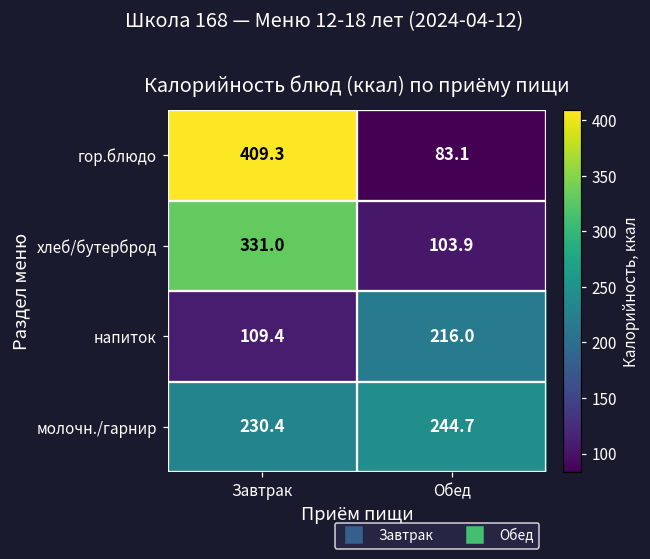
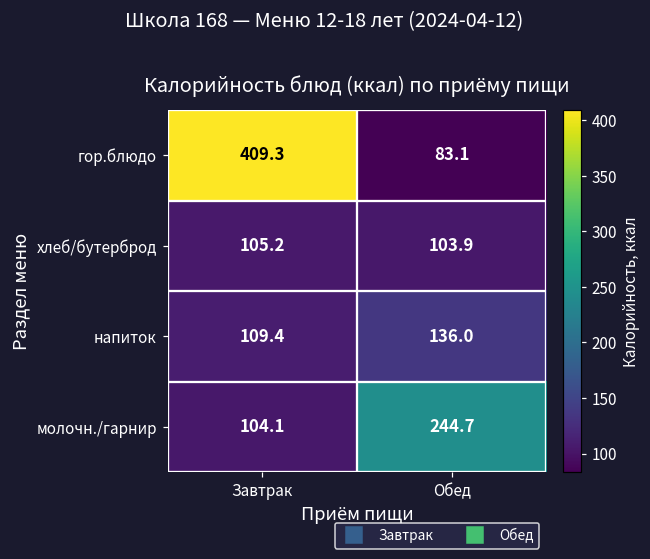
хлеб/бутерброд, Завтрак: 331.0 -> 105.2
напиток, Обед: 216.0 -> 136.0
молочн./гарнир, Завтрак: 230.4 -> 104.1
